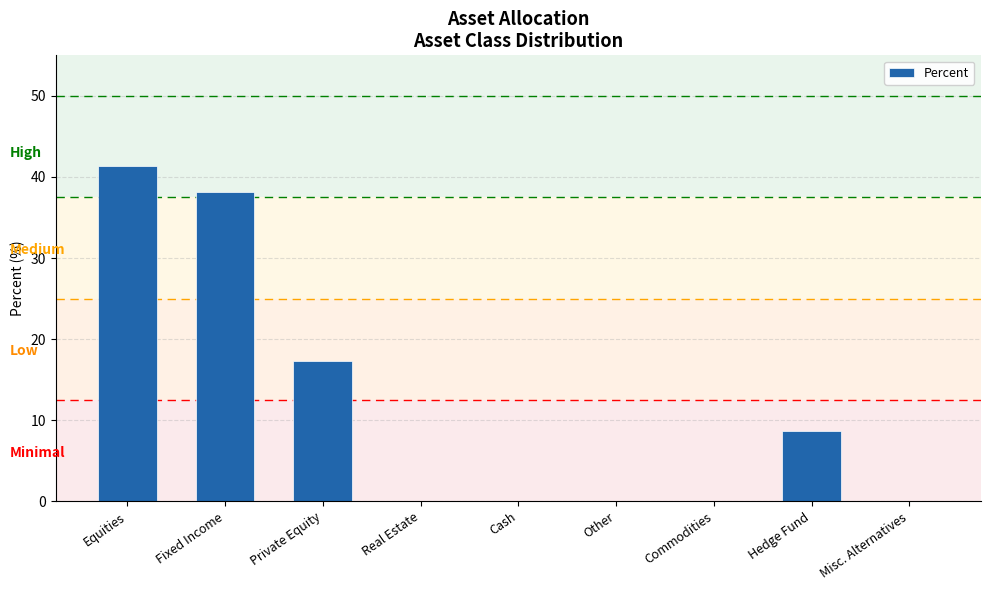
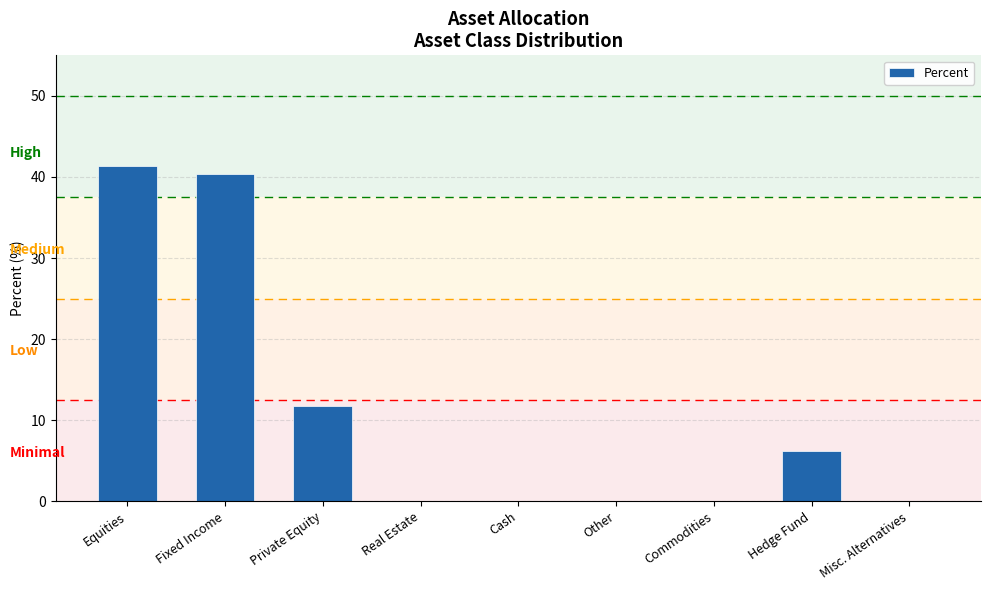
Fixed Income: 38 -> 40
Private Equity: 17 -> 12
Hedge Fund: 9 -> 6
